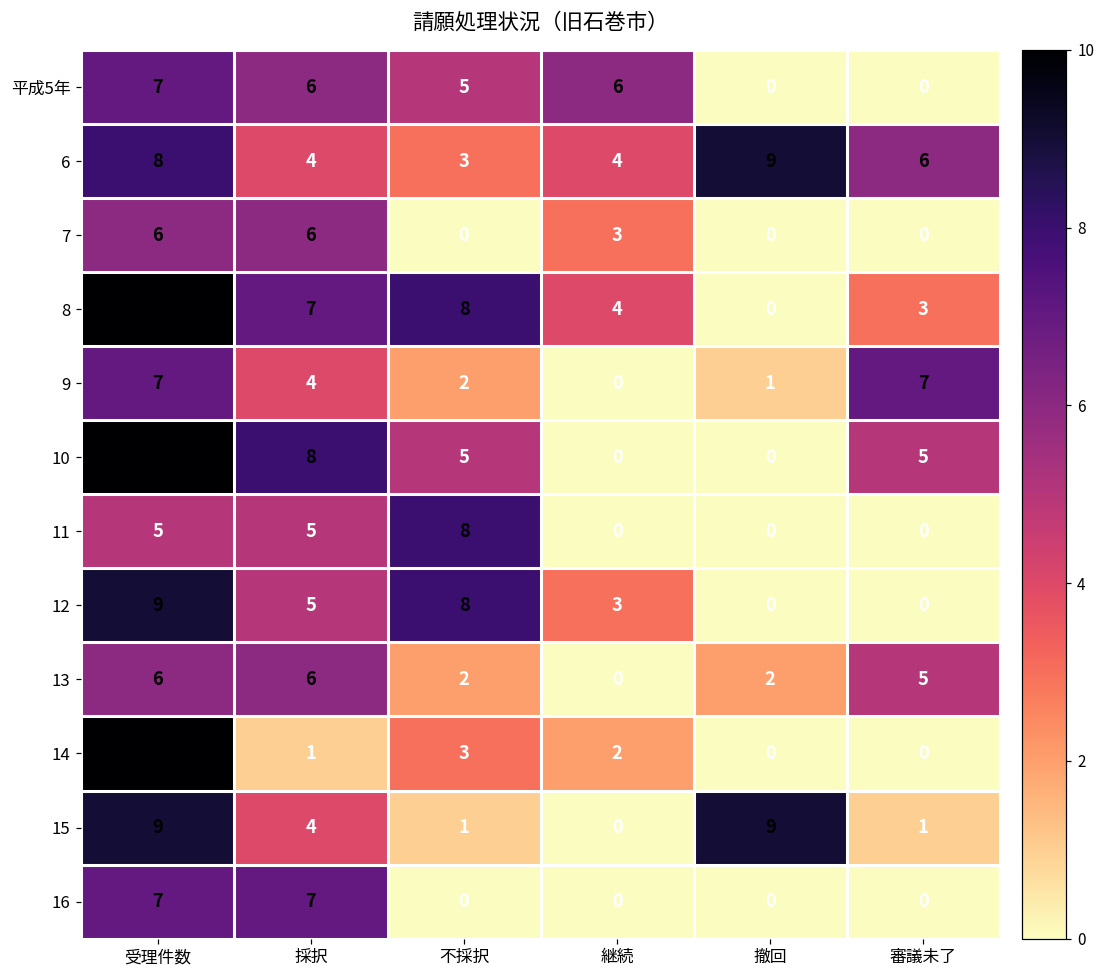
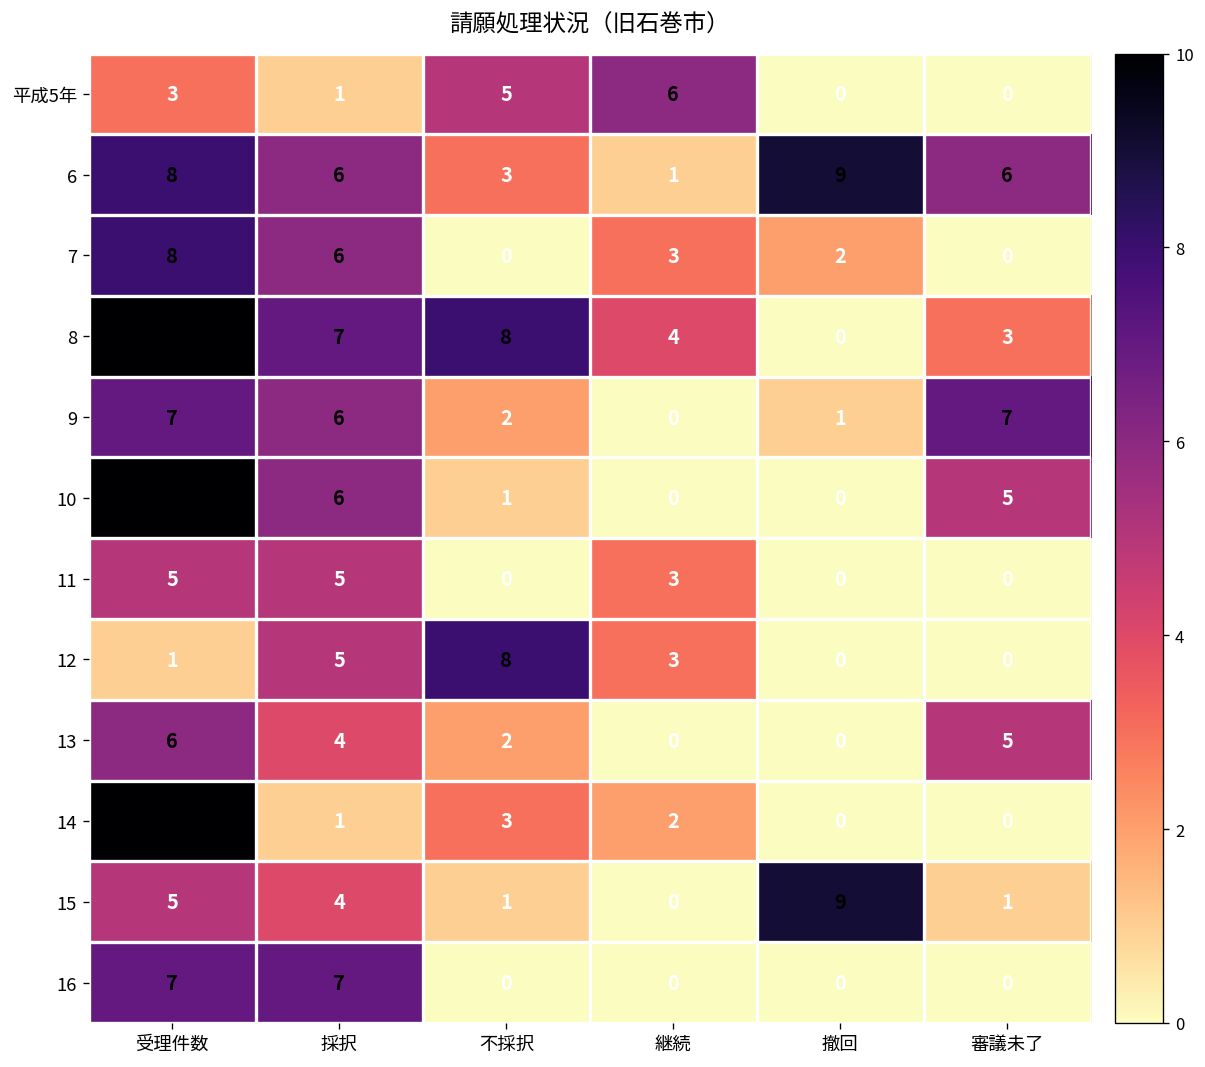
平成5年, 受理件数: 7 -> 3
平成5年, 採択: 6 -> 1
6, 採択: 4 -> 6
6, 継続: 4 -> 1
7, 受理件数: 6 -> 8
7, 撤回: 0 -> 2
9, 採択: 4 -> 6
10, 採択: 8 -> 6
10, 不採択: 5 -> 1
11, 不採択: 8 -> 0
11, 継続: 0 -> 3
12, 受理件数: 9 -> 1
13, 採択: 6 -> 4
13, 撤回: 2 -> 0
15, 受理件数: 9 -> 5
